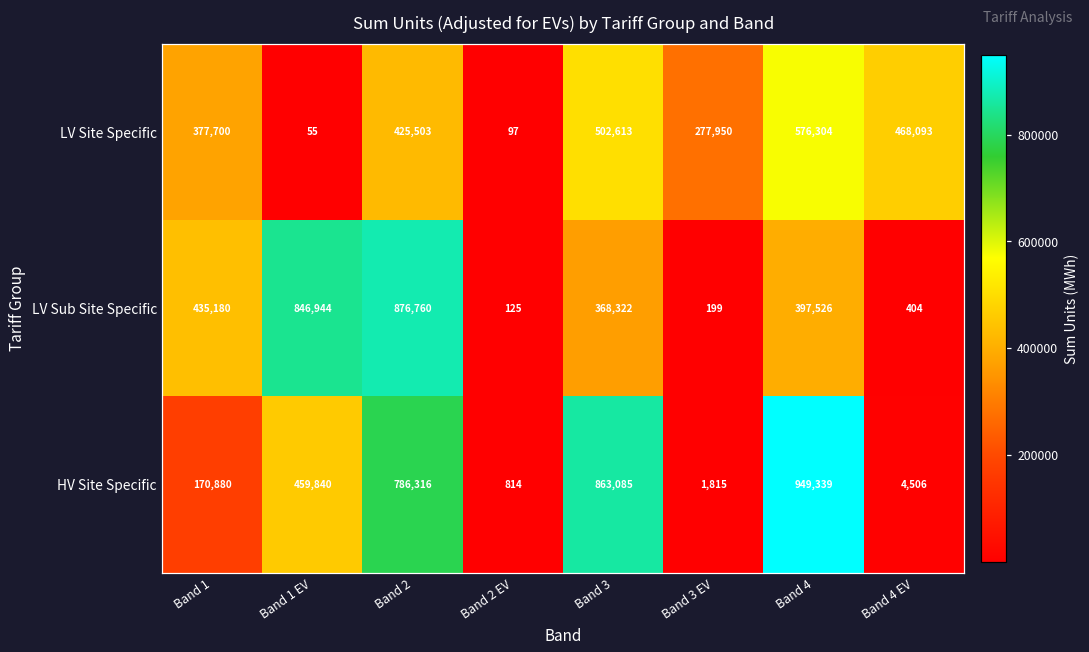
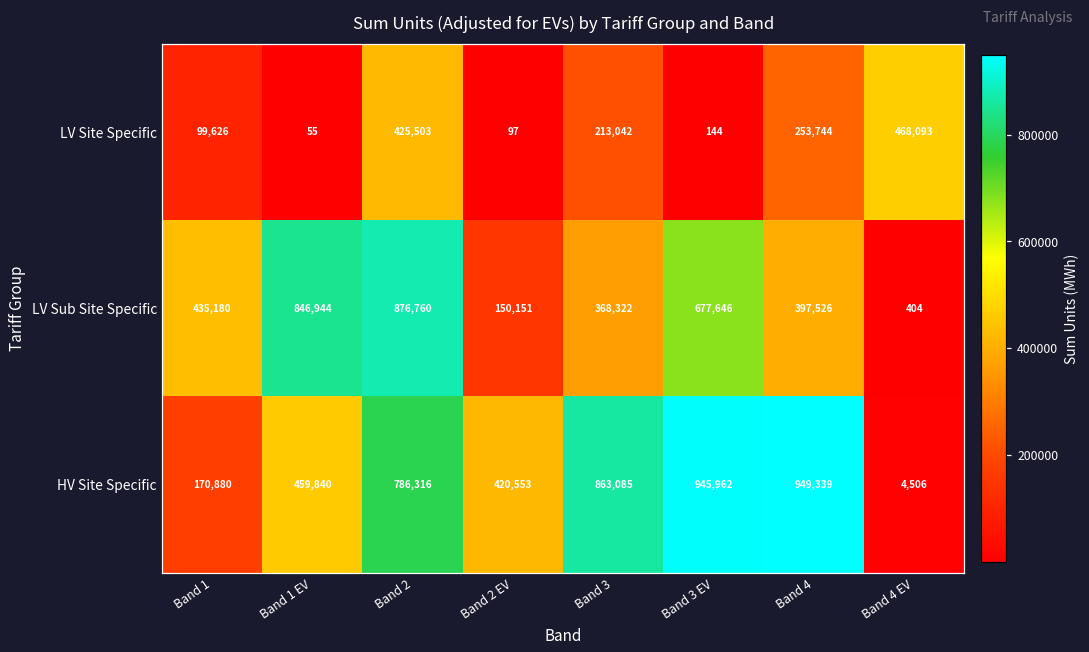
LV Site Specific, Band 1: 377,700 -> 99,626
LV Site Specific, Band 3: 502,613 -> 213,042
LV Site Specific, Band 3 EV: 277,950 -> 144
LV Site Specific, Band 4: 576,304 -> 253,744
LV Sub Site Specific, Band 2 EV: 125 -> 150,151
LV Sub Site Specific, Band 3 EV: 199 -> 677,646
HV Site Specific, Band 2 EV: 814 -> 420,553
HV Site Specific, Band 3 EV: 1,815 -> 945,962
